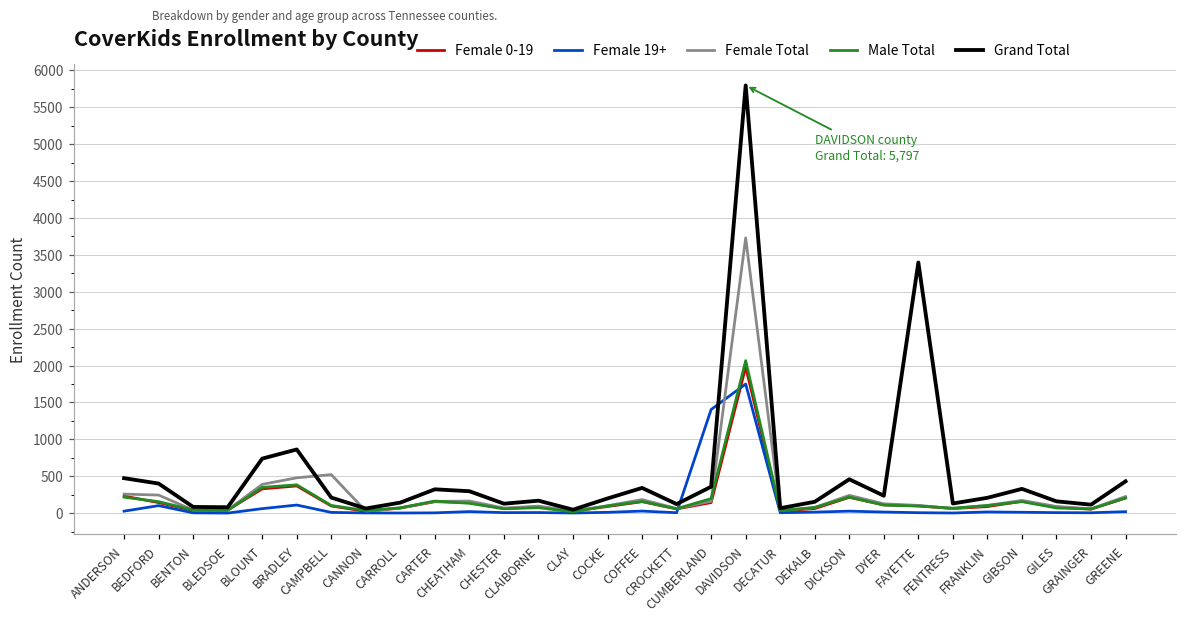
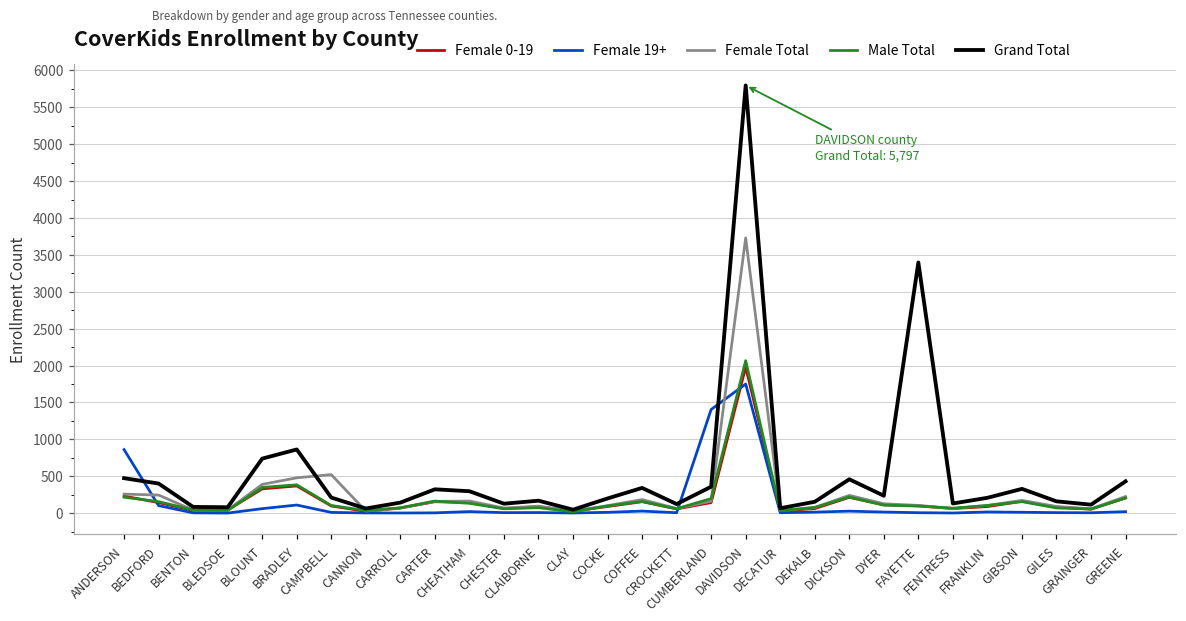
Female 19+, ANDERSON: 0 -> 900
